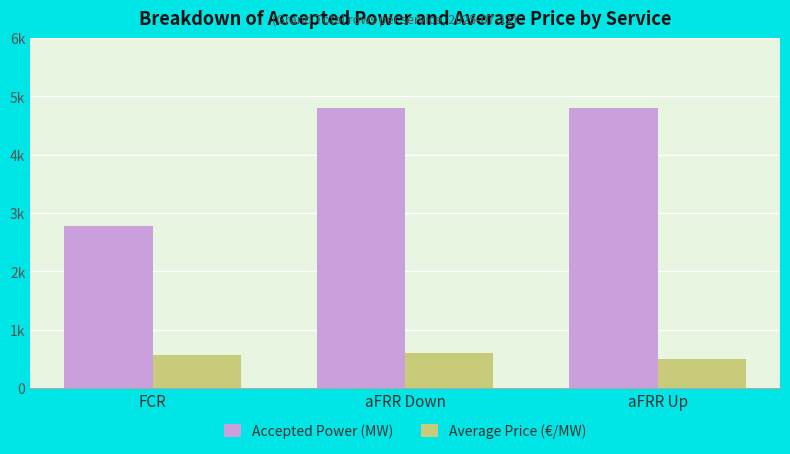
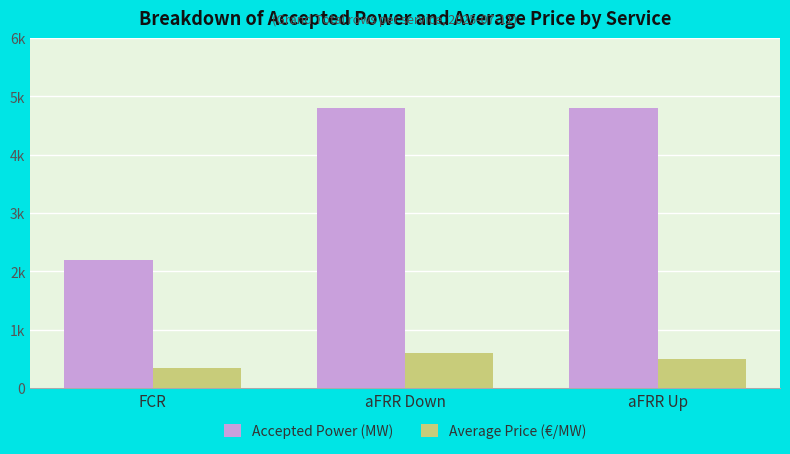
Accepted Power (MW), FCR: 2800 -> 2200
Average Price (€/MW), FCR: 600 -> 300
